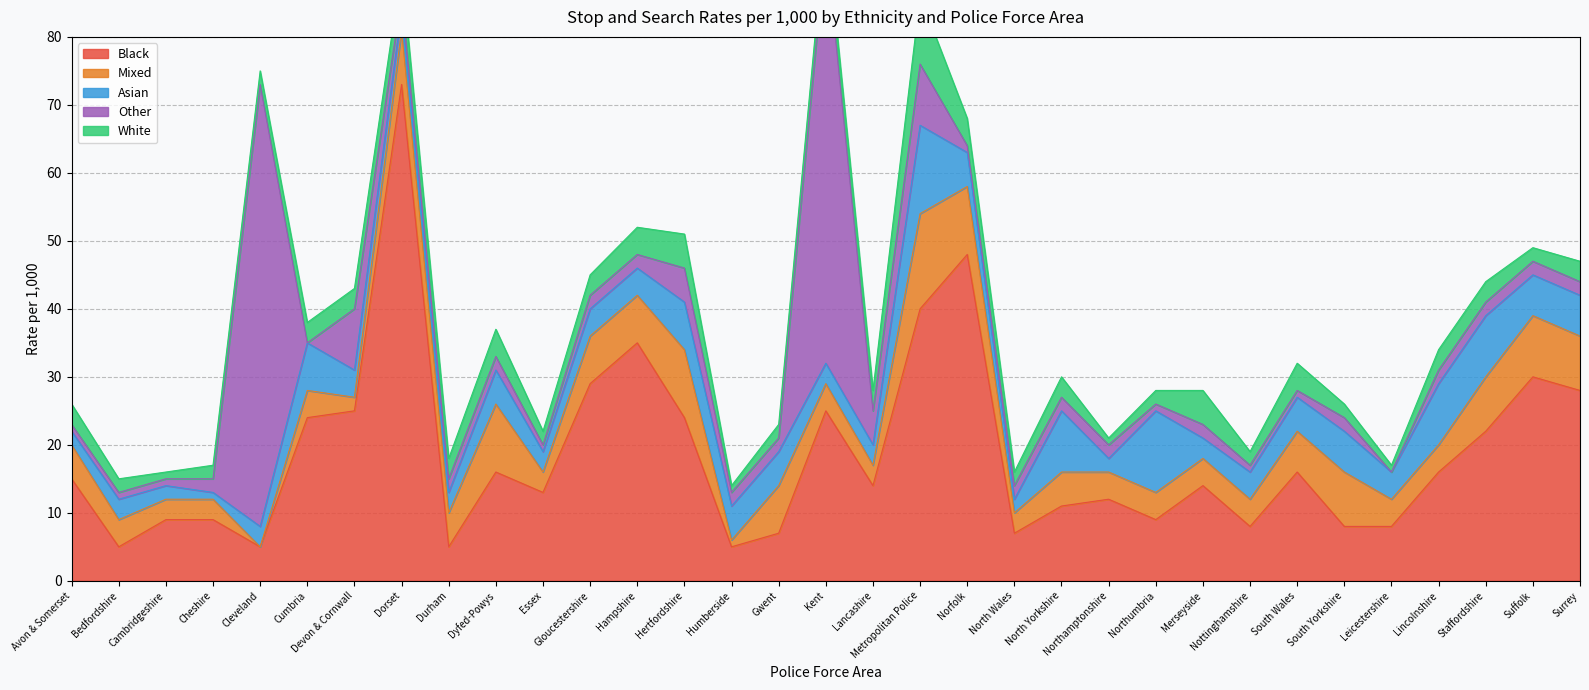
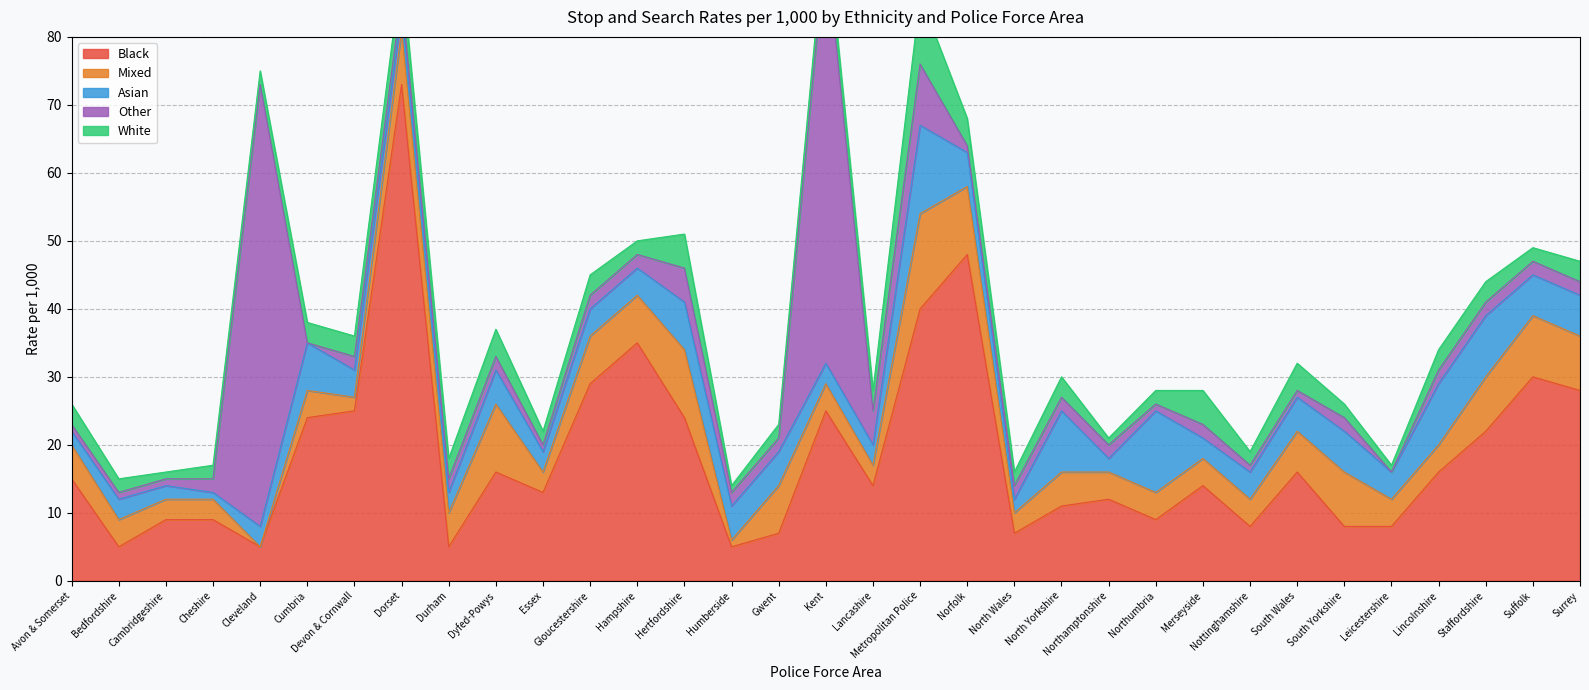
Other, Devon & Cornwall: 9 -> 2
White, Hampshire: 4 -> 2
